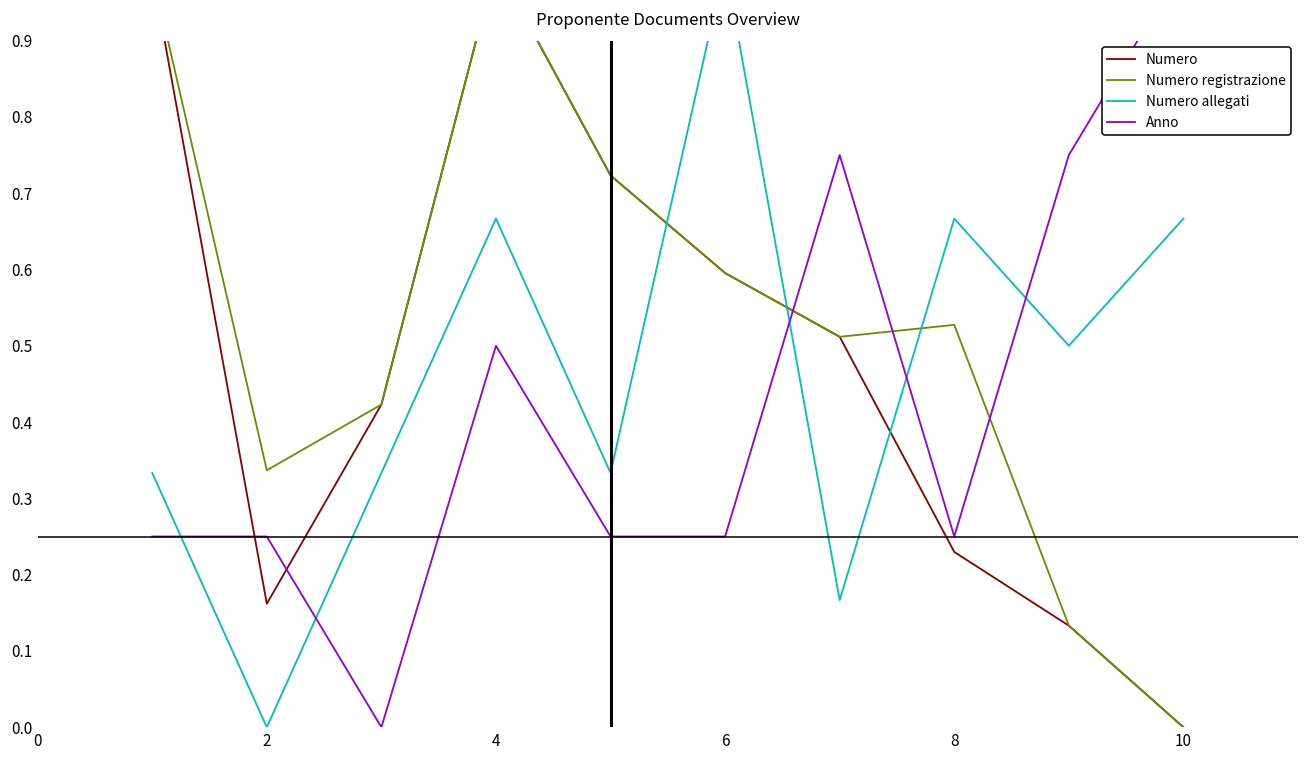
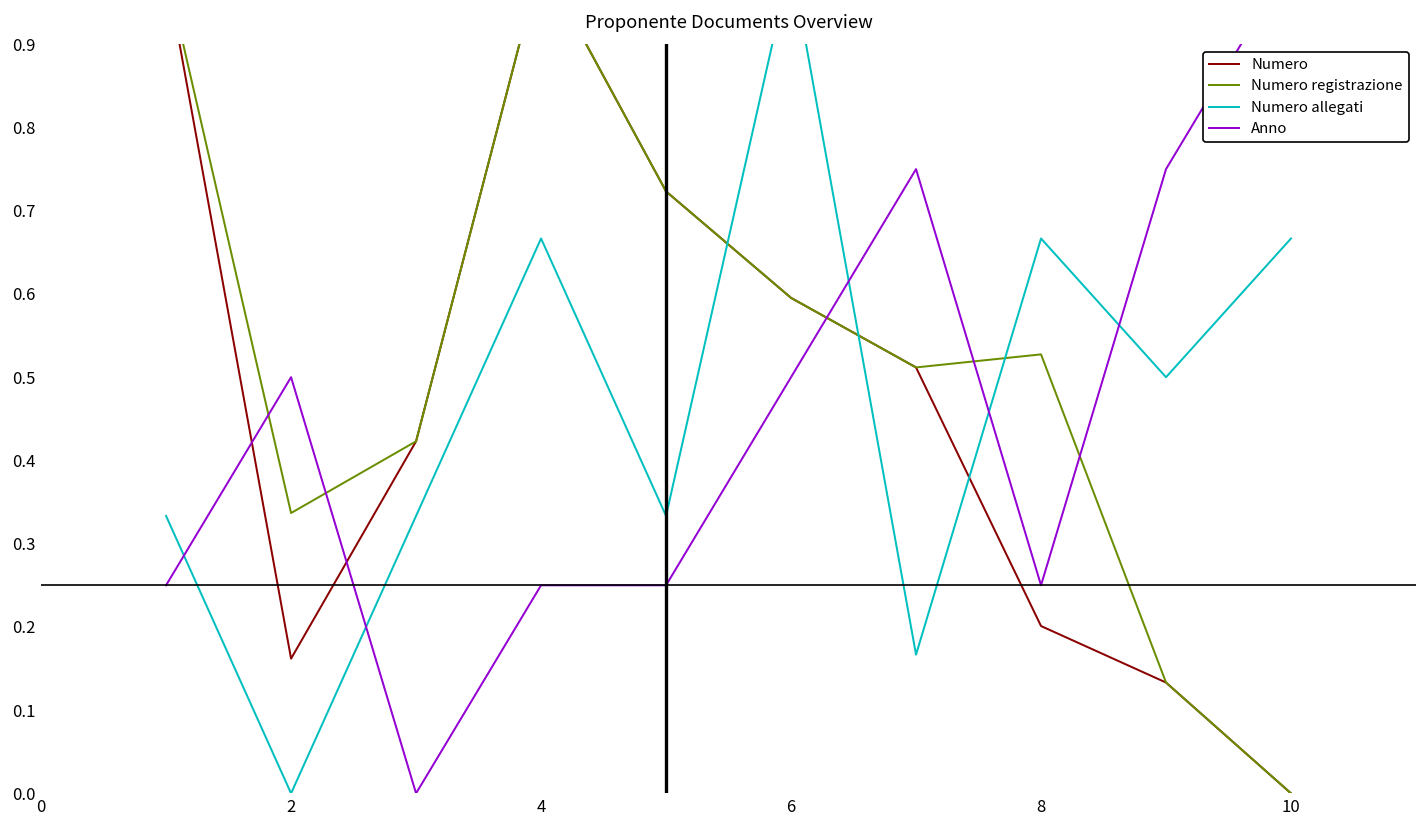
Anno, 2: 0.25 -> 0.50
Anno, 4: 0.50 -> 0.25
Anno, 6: 0.25 -> 0.50
Numero, 8: 0.23 -> 0.20
